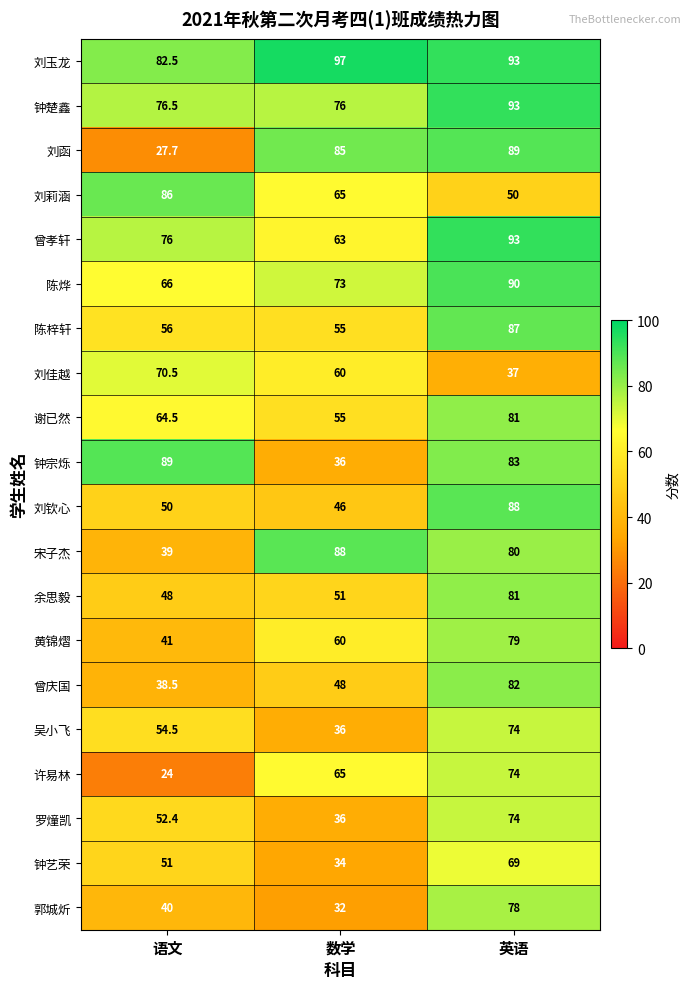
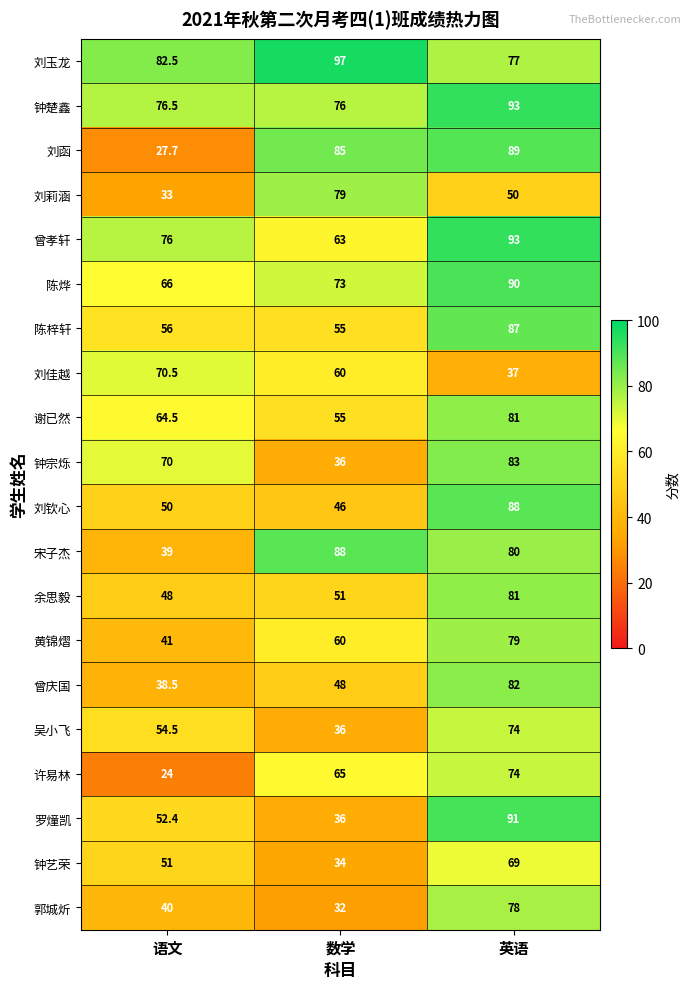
刘玉龙, 英语: 93 -> 77
刘莉涵, 语文: 86 -> 33
刘莉涵, 数学: 65 -> 79
钟宗烁, 语文: 89 -> 70
罗燑凯, 英语: 74 -> 91
